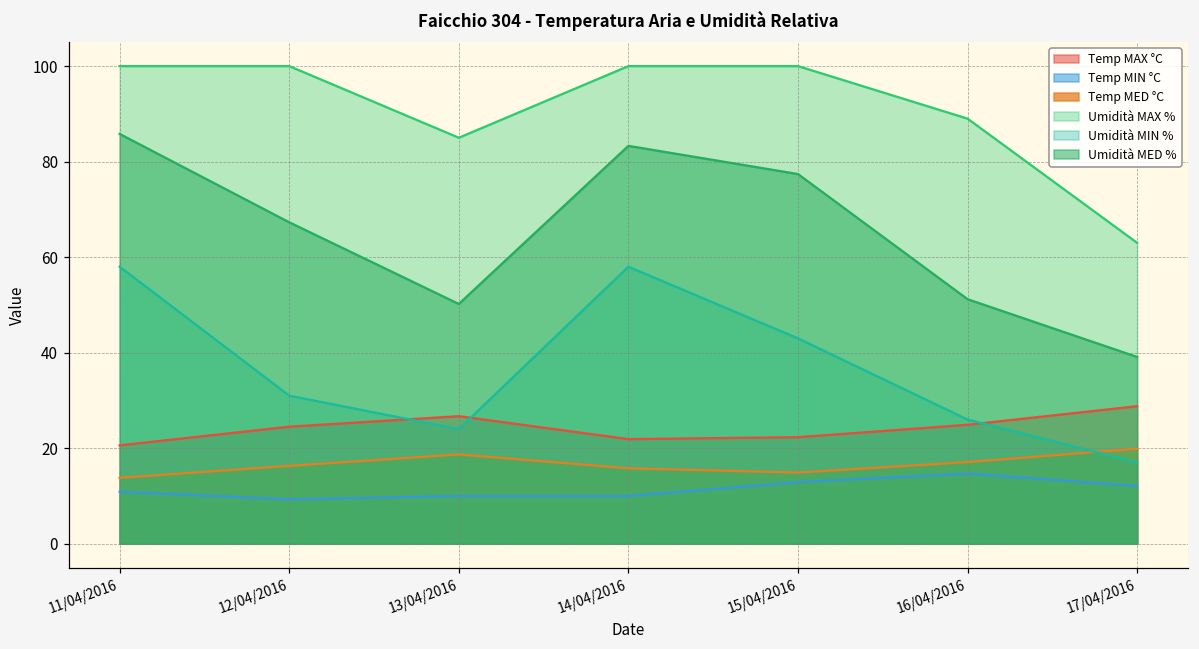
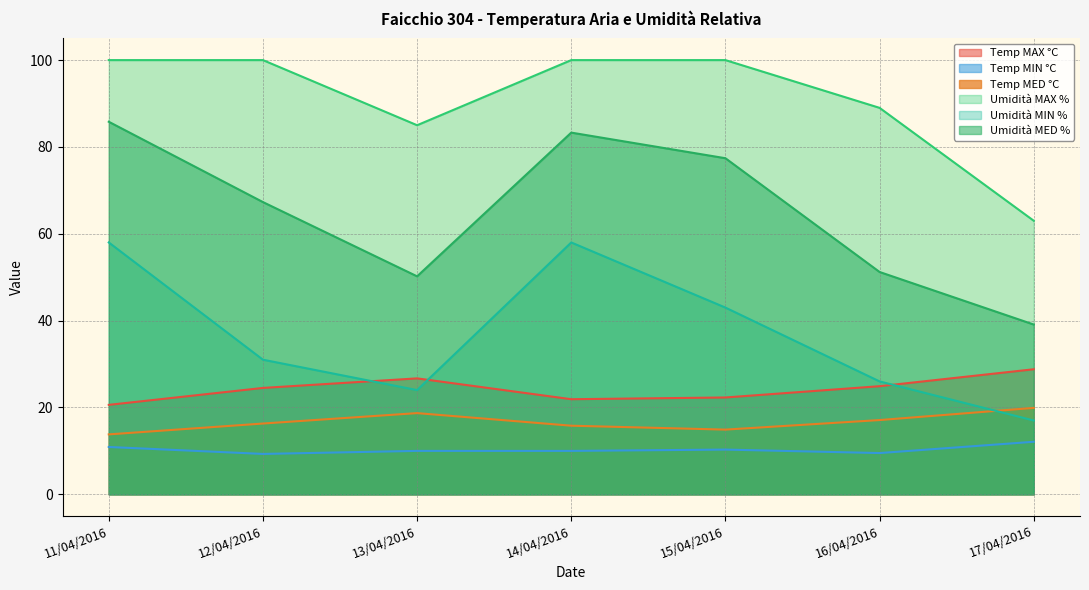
Temp MIN °C, 15/04/2016: 13 -> 10
Temp MIN °C, 16/04/2016: 15 -> 10
